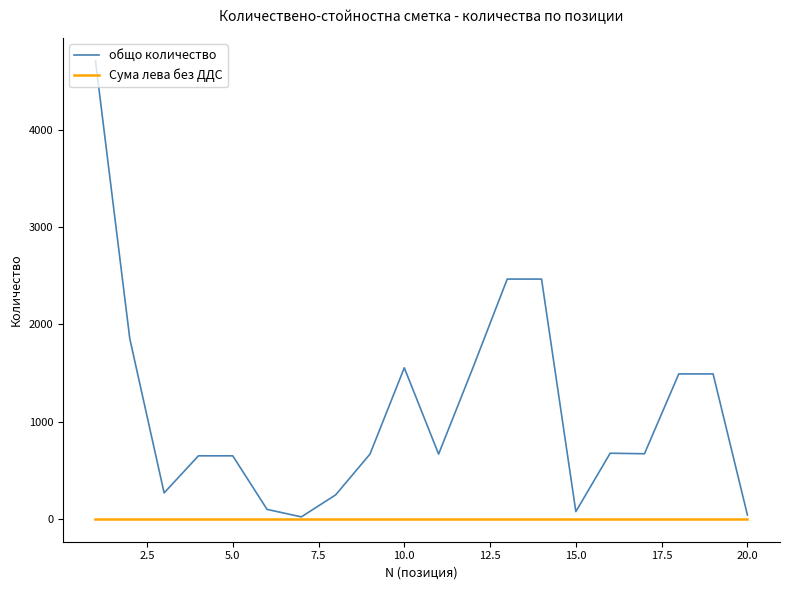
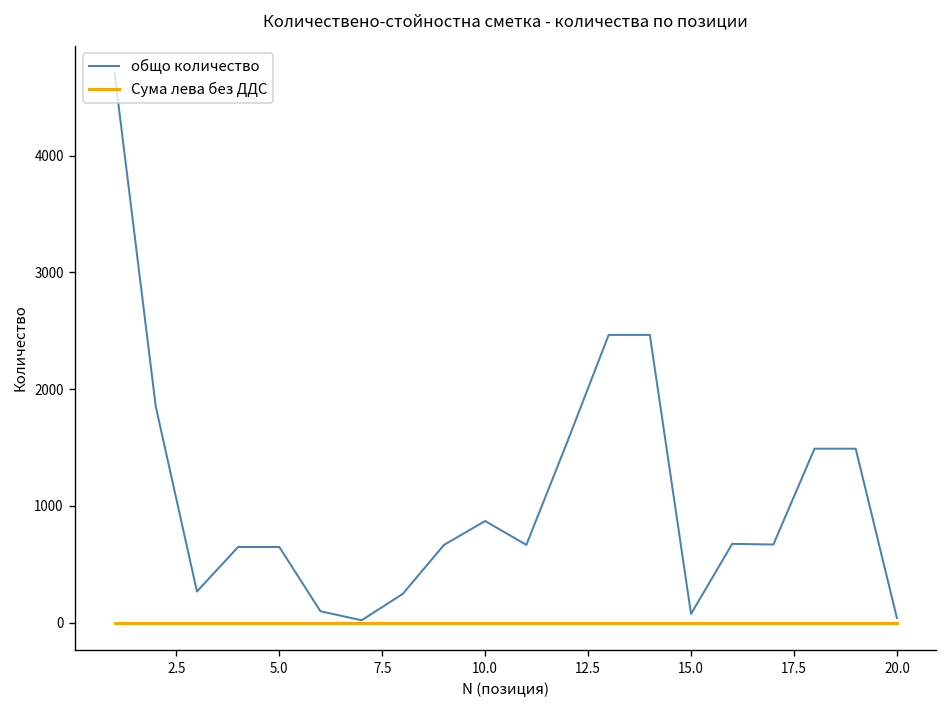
общо количество, 10.0: 1600 -> 900
